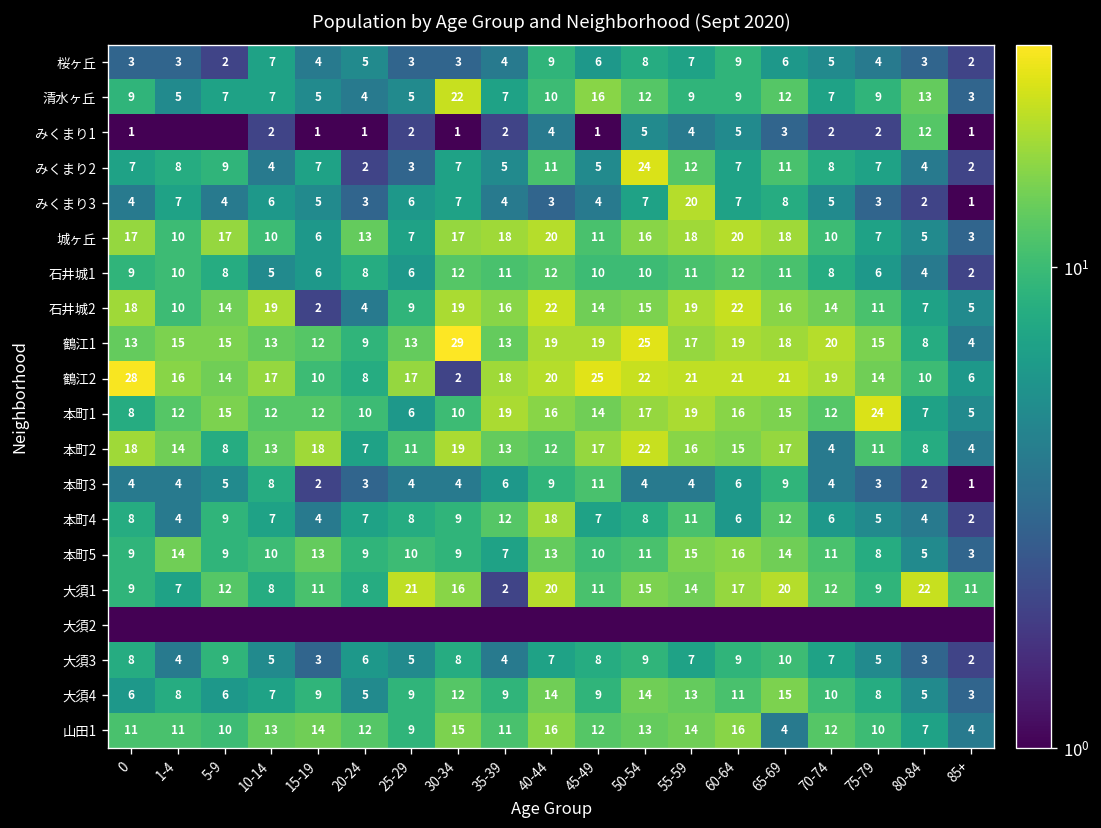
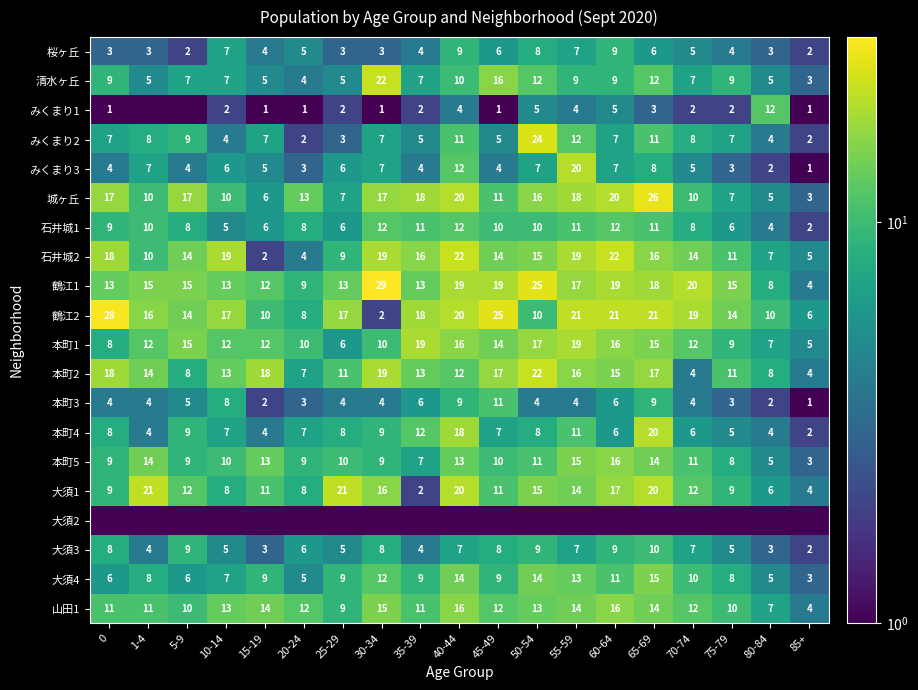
清水ヶ丘, 80-84: 13 -> 5
みくまり3, 40-44: 3 -> 12
城ヶ丘, 65-69: 18 -> 26
鶴江2, 50-54: 22 -> 10
本町1, 75-79: 24 -> 9
本町4, 65-69: 12 -> 20
大須1, 1-4: 7 -> 21
大須1, 80-84: 22 -> 6
大須1, 85+: 11 -> 4
山田1, 65-69: 4 -> 14
